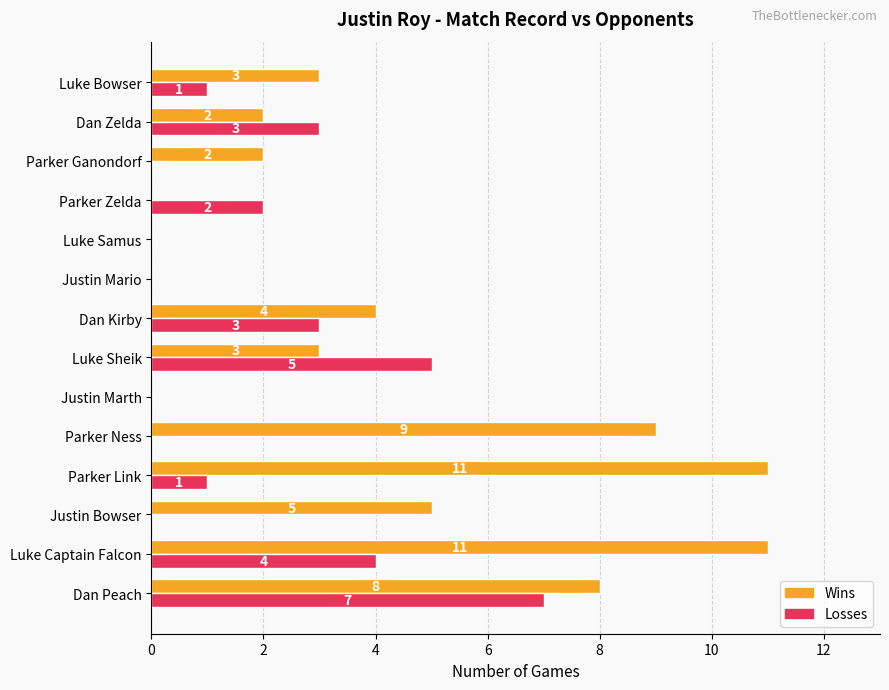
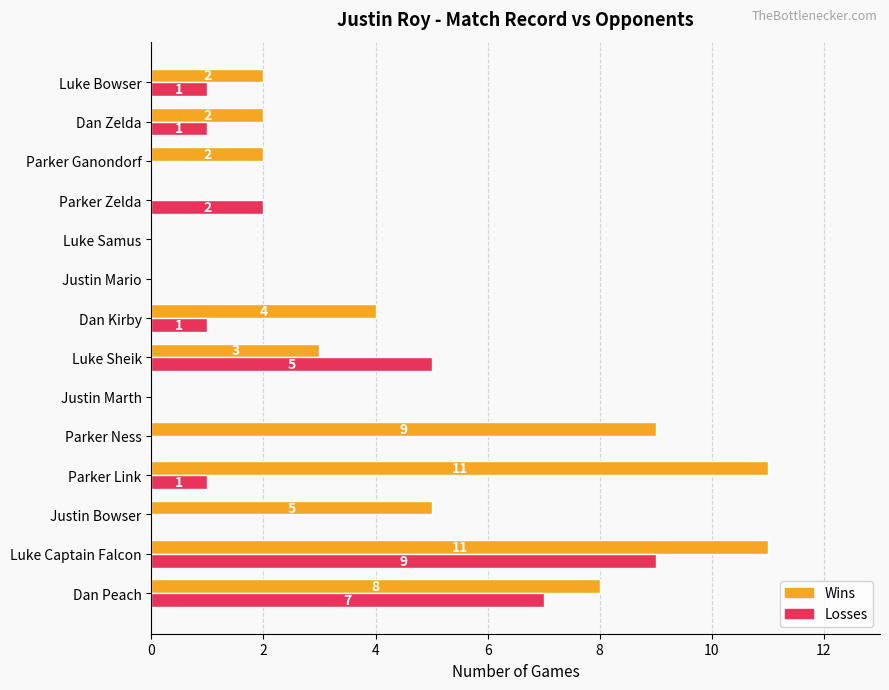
Wins, Luke Bowser: 3 -> 2
Losses, Dan Zelda: 3 -> 1
Losses, Dan Kirby: 3 -> 1
Losses, Luke Captain Falcon: 4 -> 9
